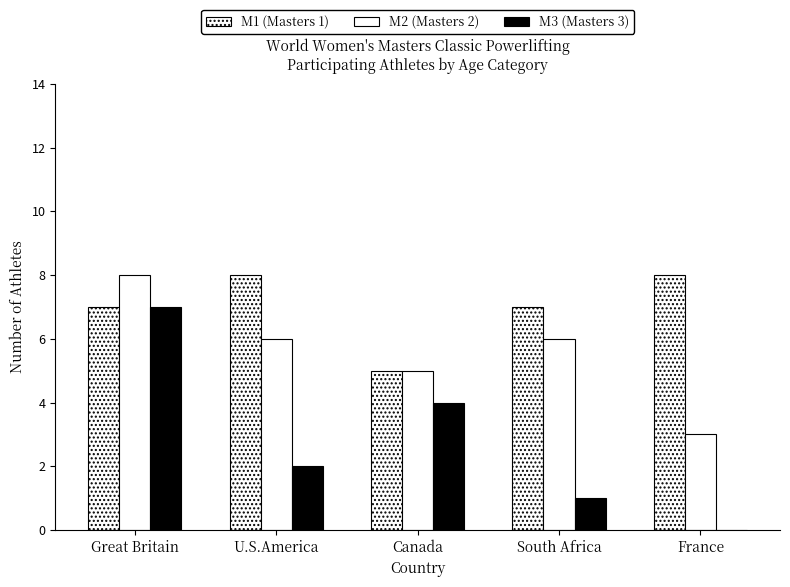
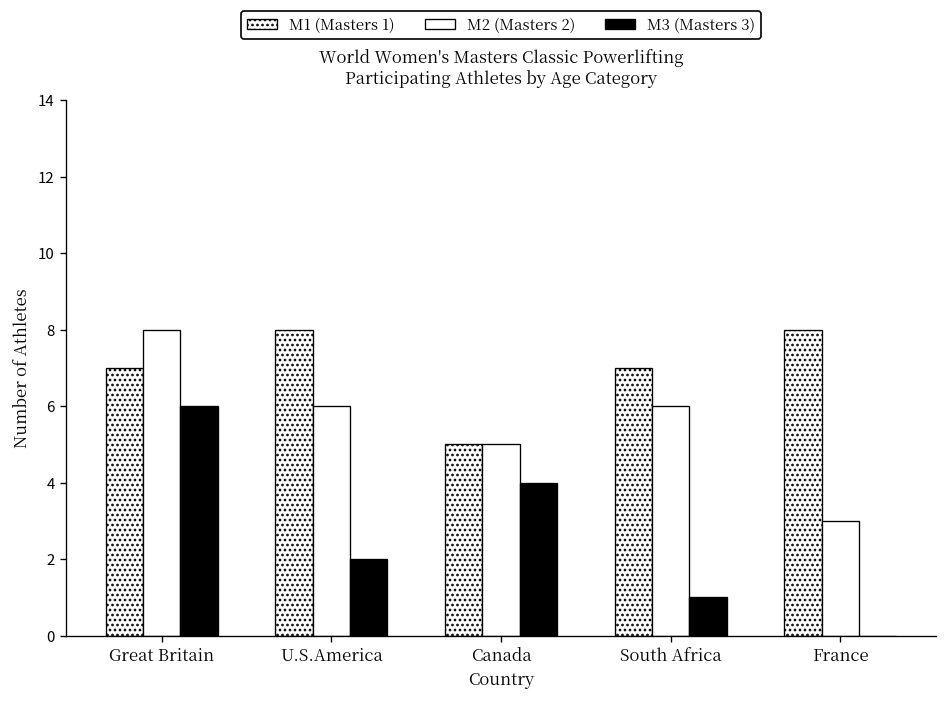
M3 (Masters 3), Great Britain: 7 -> 6
